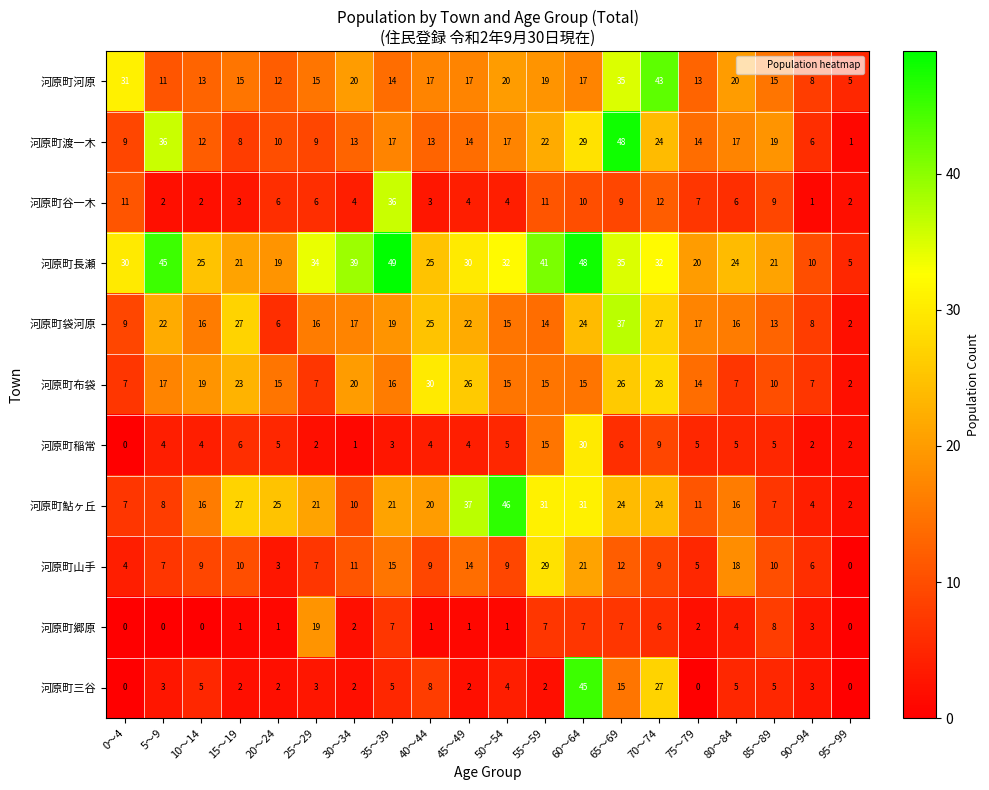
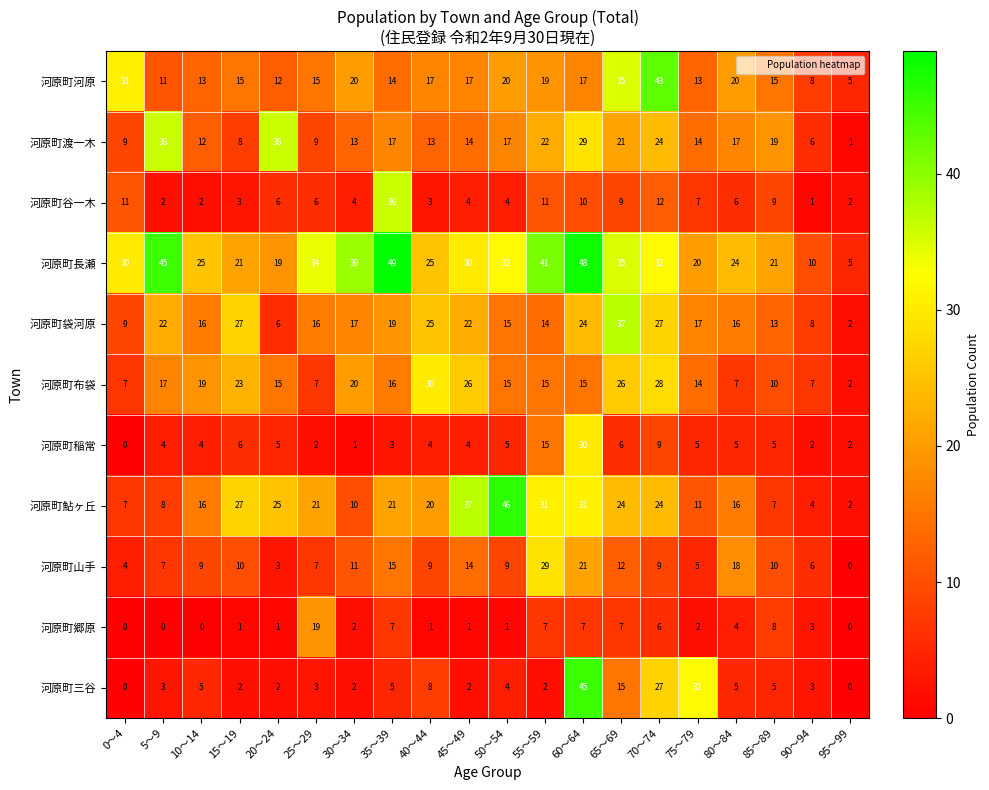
河原町渡一木, 20～24: 10 -> 36
河原町渡一木, 65～69: 48 -> 21
河原町三谷, 75～79: 0 -> 32
